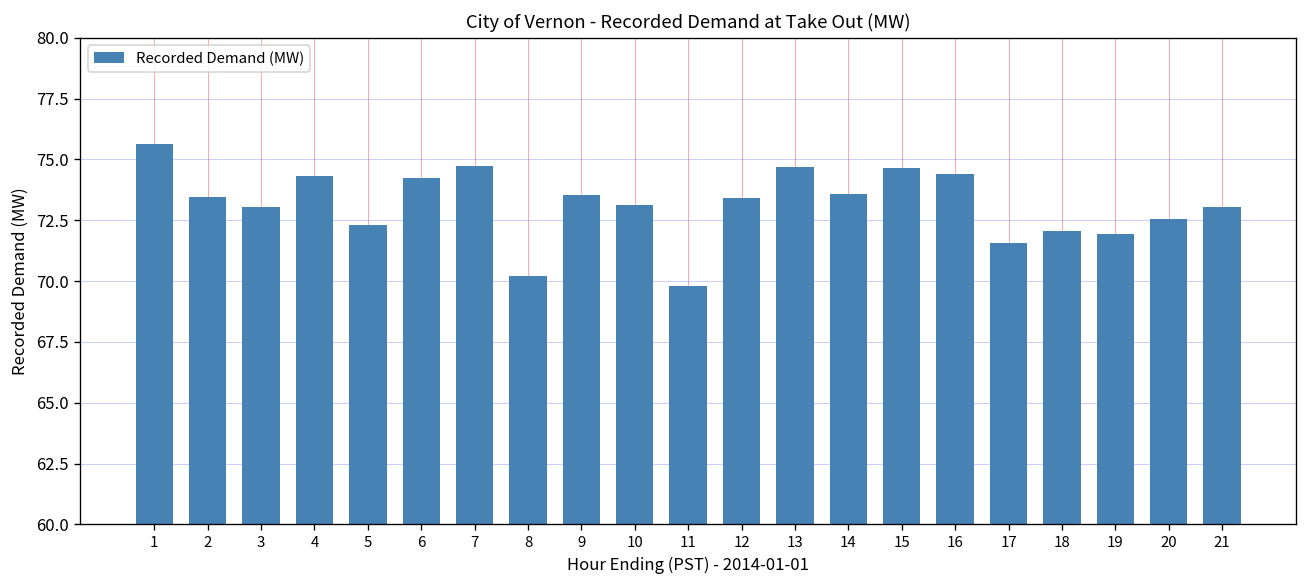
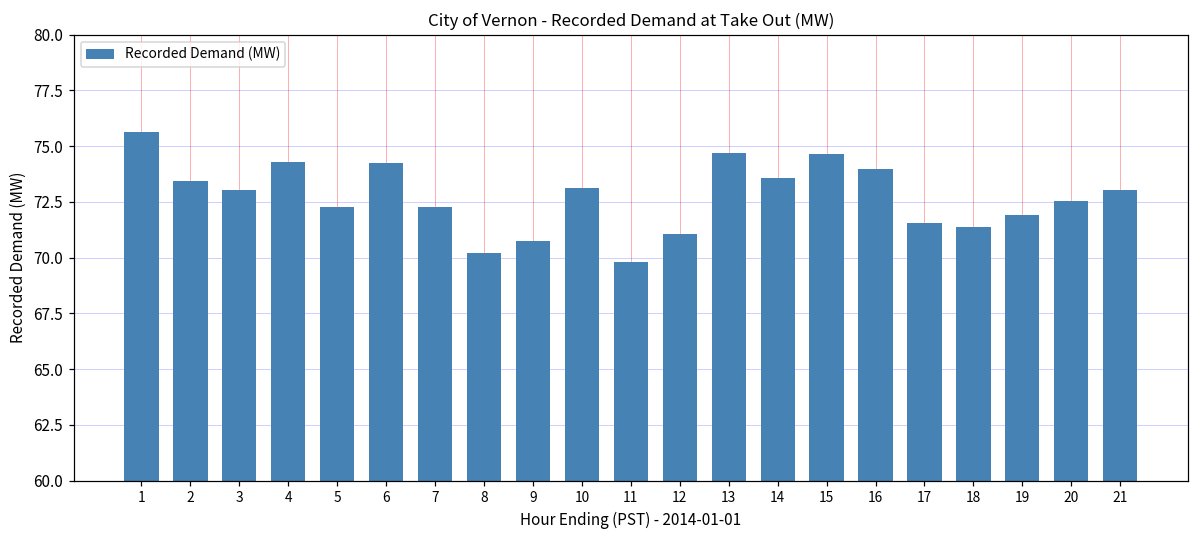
7: 74.7 -> 72.3
9: 73.5 -> 70.8
12: 73.4 -> 71.1
16: 74.4 -> 74.0
18: 72.1 -> 71.4
